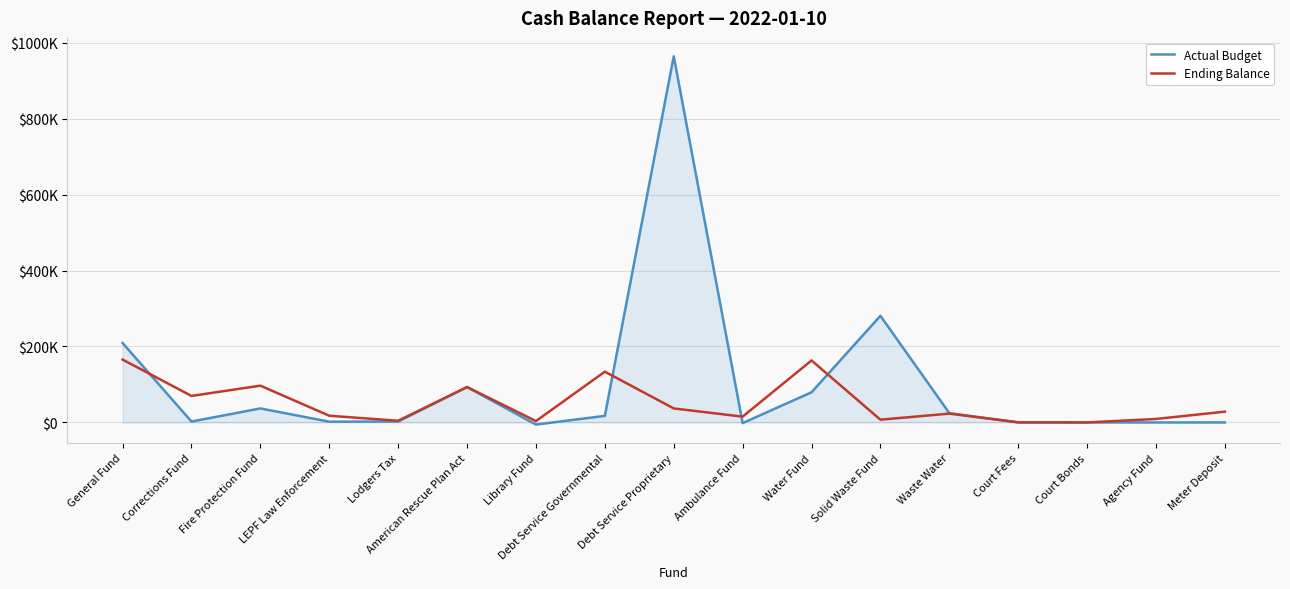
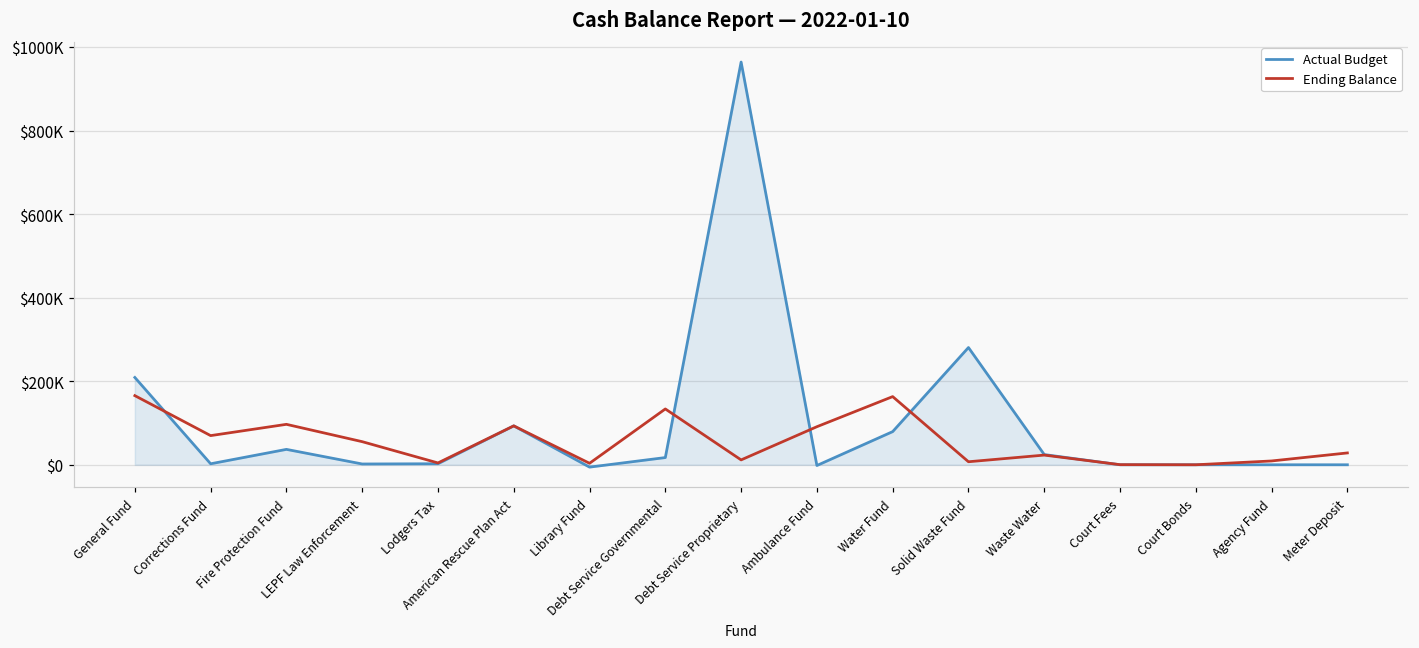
Ending Balance, LEPF Law Enforcement: $20000 -> $60000
Ending Balance, Debt Service Proprietary: $40000 -> $10000
Ending Balance, Ambulance Fund: $20000 -> $90000
